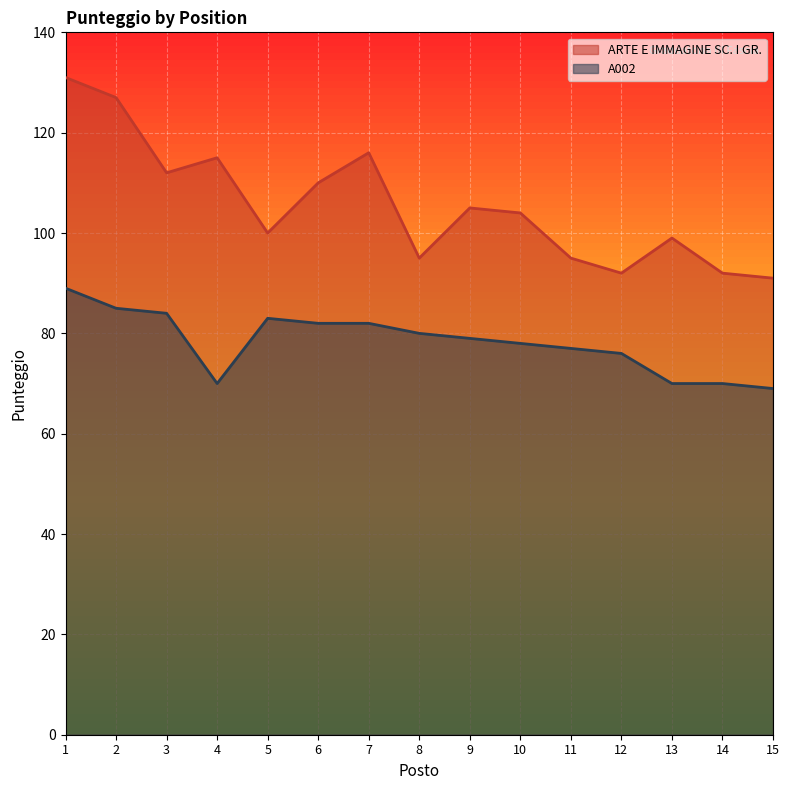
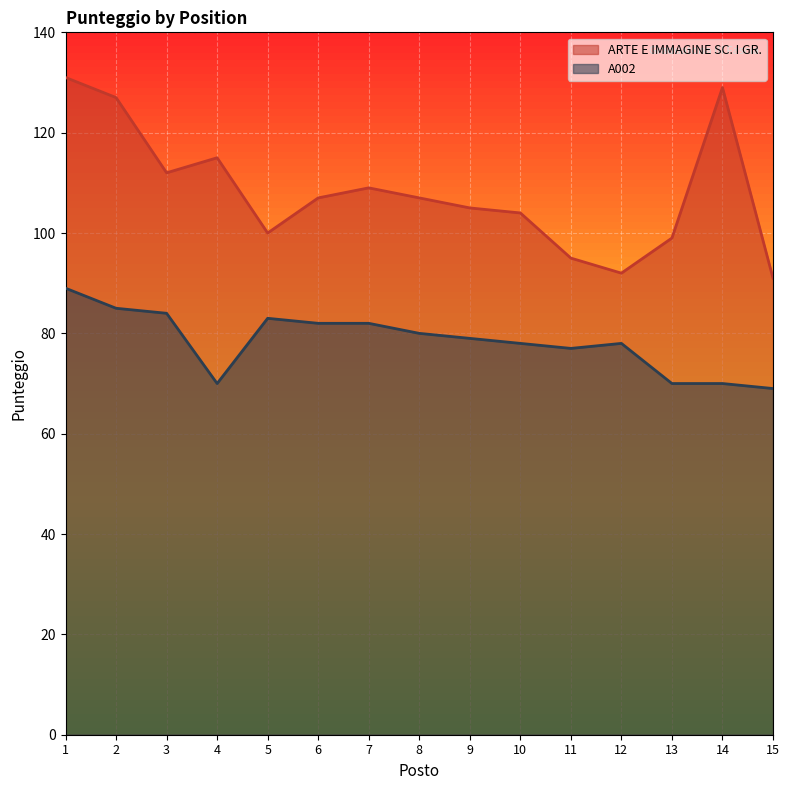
ARTE E IMMAGINE SC. I GR., 6: 110 -> 107
ARTE E IMMAGINE SC. I GR., 7: 116 -> 109
ARTE E IMMAGINE SC. I GR., 8: 95 -> 107
A002, 12: 76 -> 78
ARTE E IMMAGINE SC. I GR., 14: 92 -> 129
